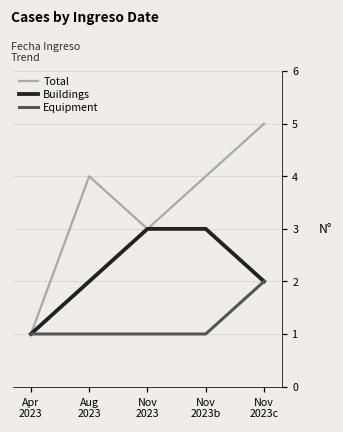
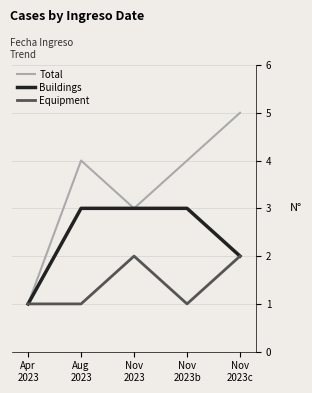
Buildings, Aug 2023: 2 -> 3
Equipment, Nov 2023: 1 -> 2
